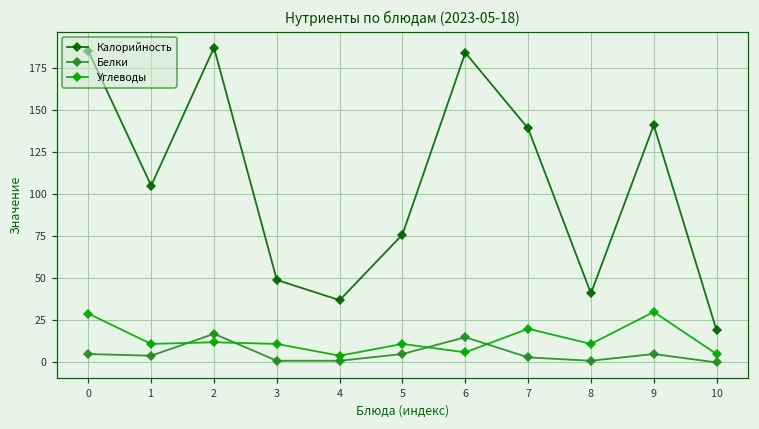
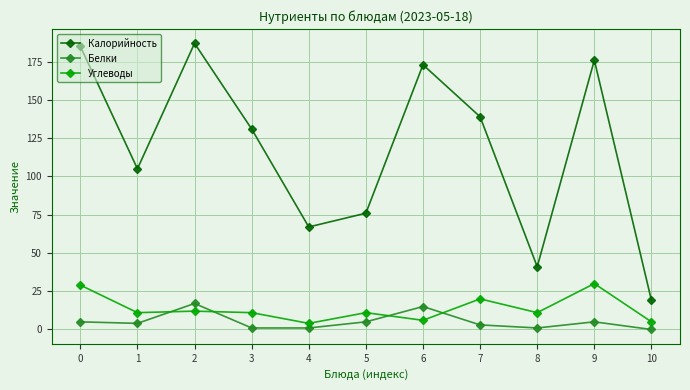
Калорийность, 3: 49 -> 131
Калорийность, 4: 37 -> 67
Калорийность, 6: 184 -> 173
Калорийность, 9: 141 -> 176
